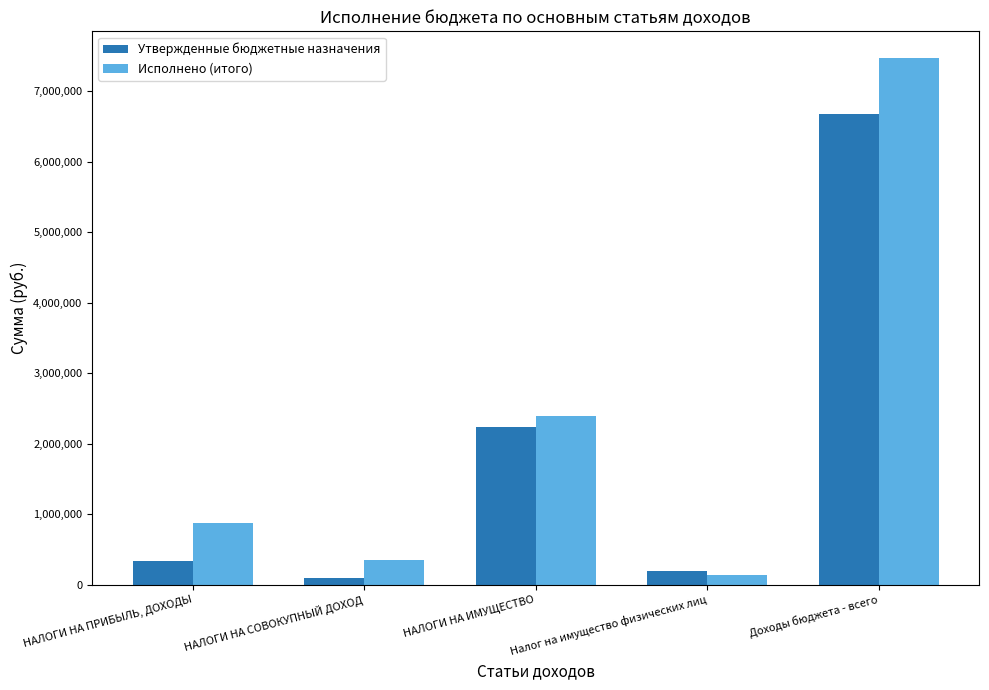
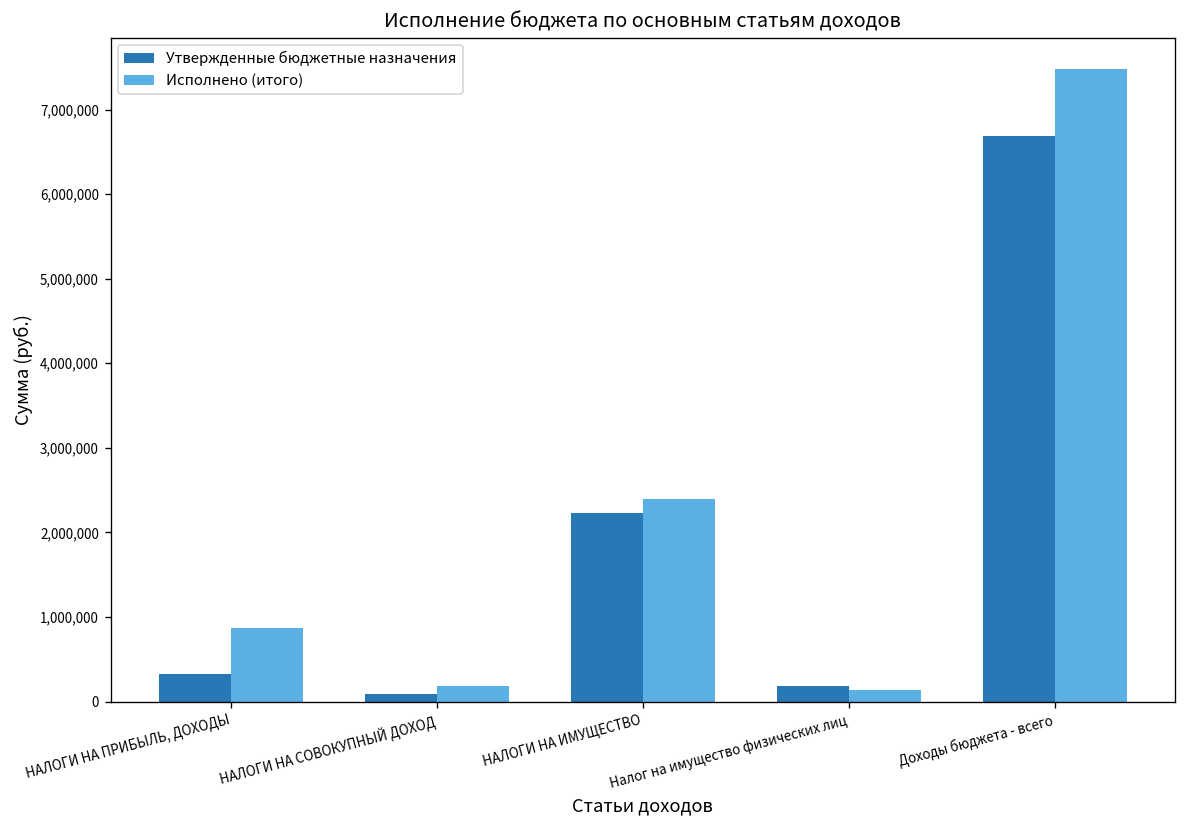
Исполнено (итого), НАЛОГИ НА СОВОКУПНЫЙ ДОХОД: 300,000 -> 200,000
